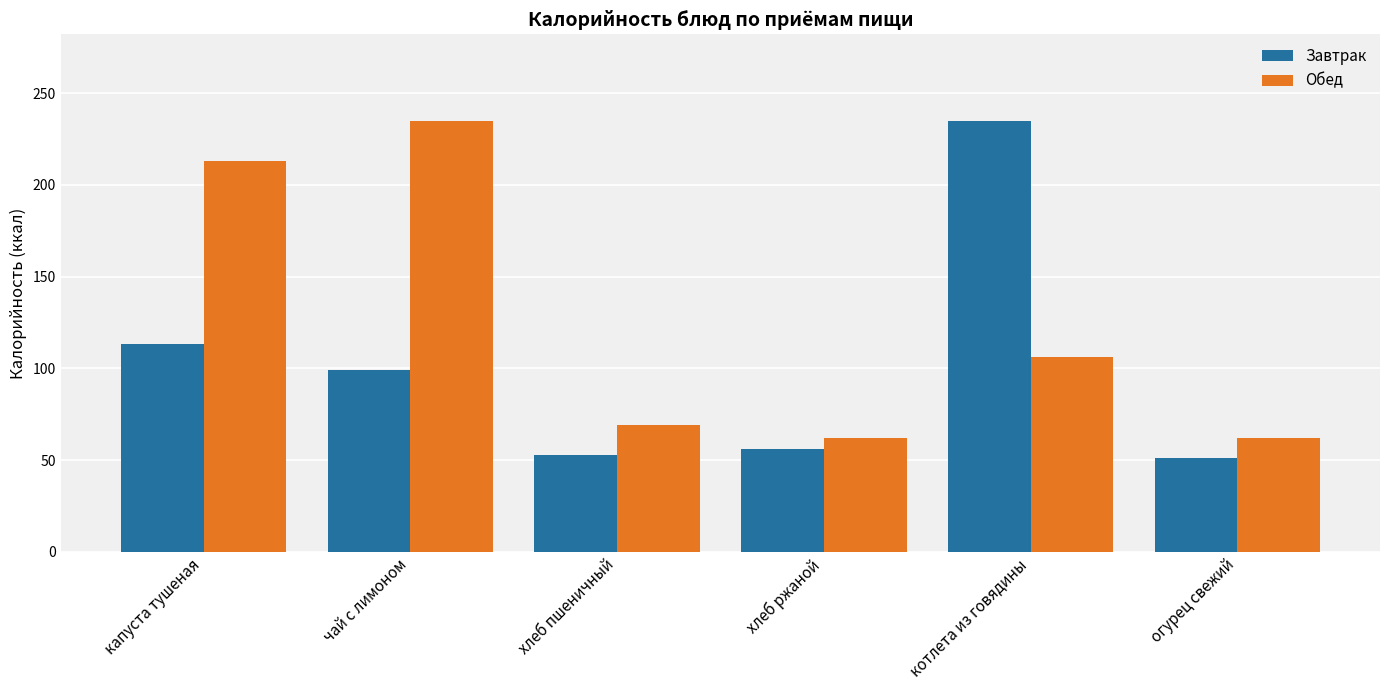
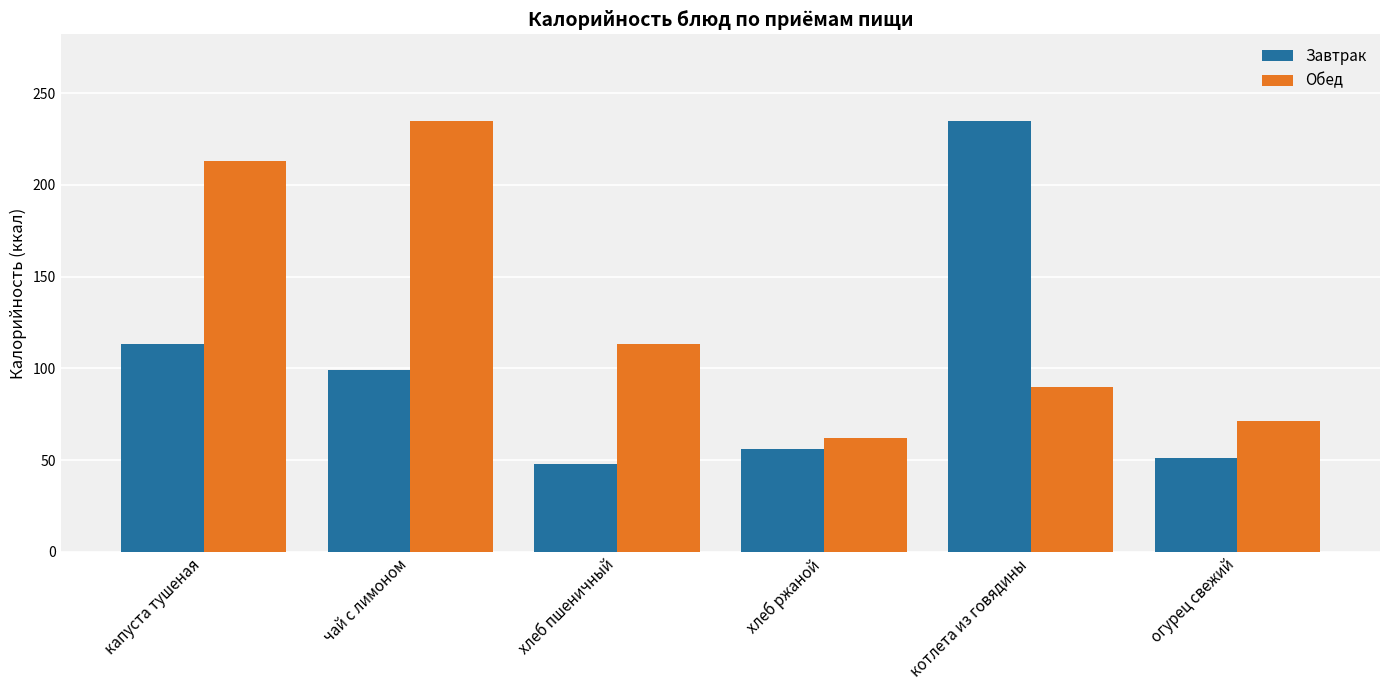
Завтрак, хлеб пшеничный: 53 -> 48
Обед, хлеб пшеничный: 69 -> 113
Обед, котлета из говядины: 106 -> 90
Обед, огурец свежий: 62 -> 71
